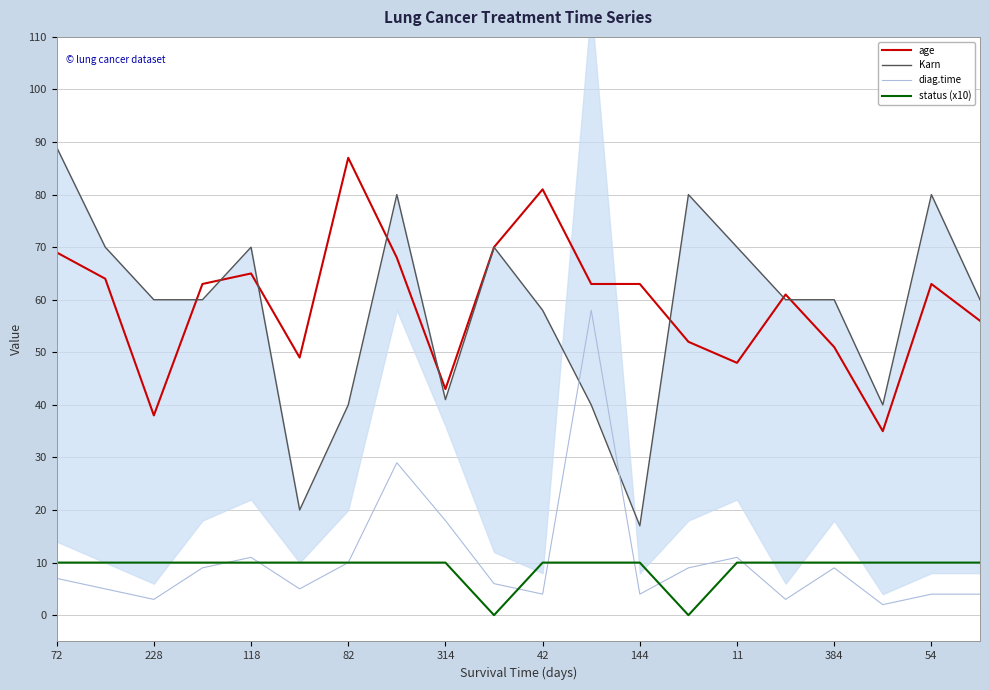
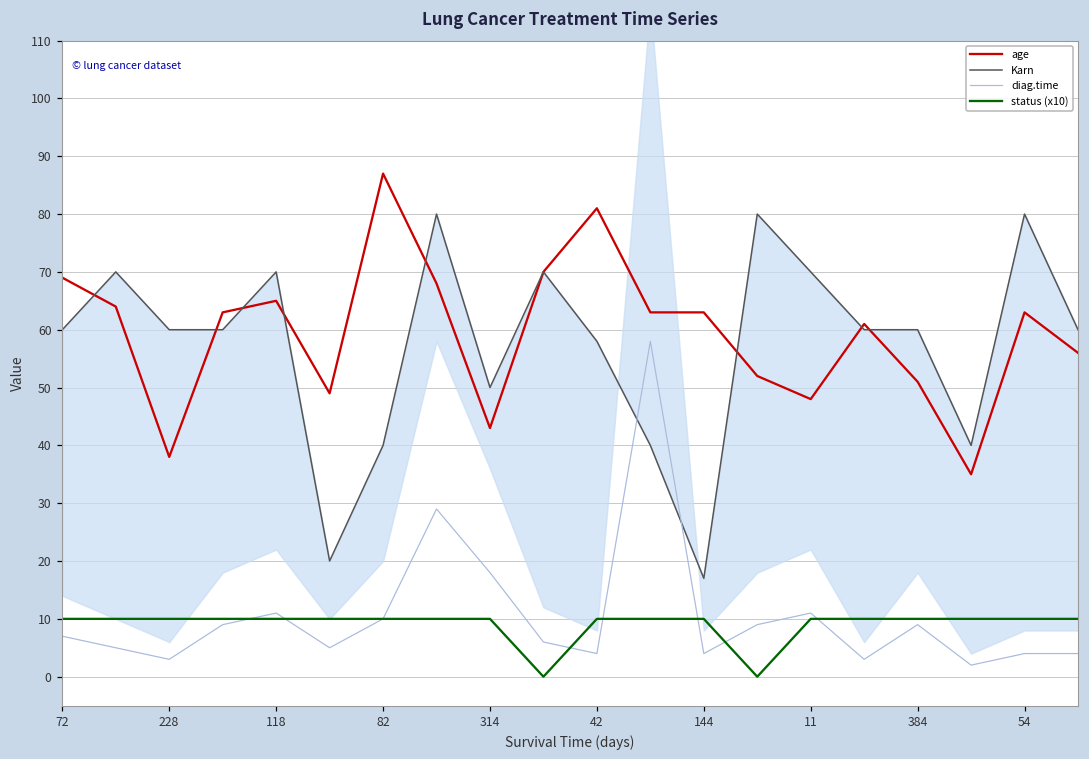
Karn, 72: 89 -> 60
Karn, 314: 41 -> 50
